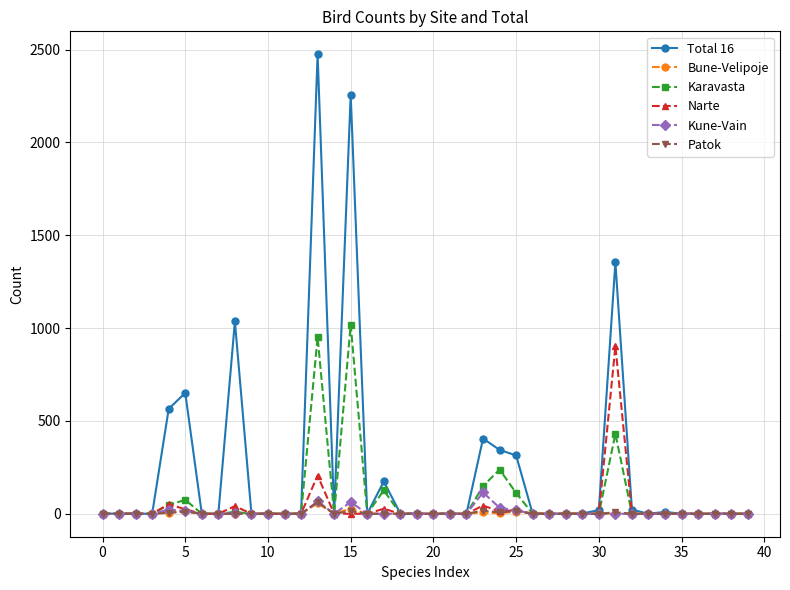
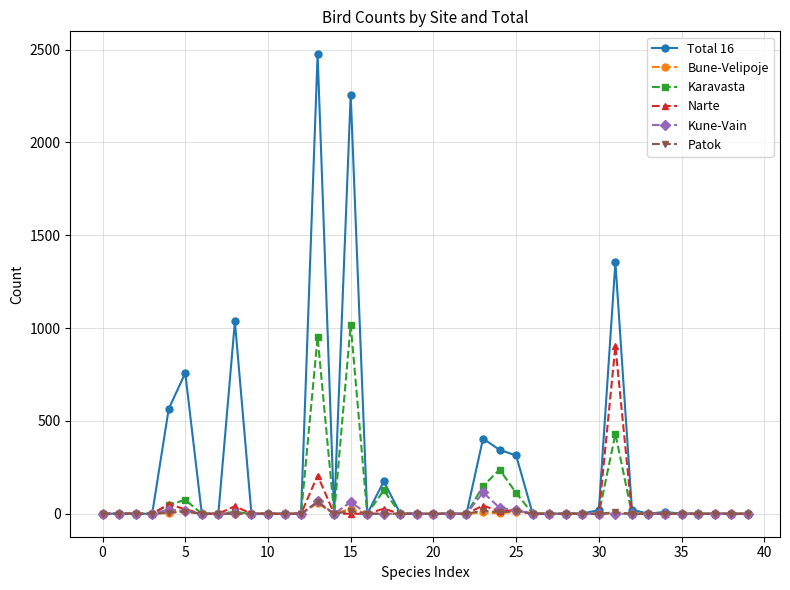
Total 16, 5: 650 -> 760
